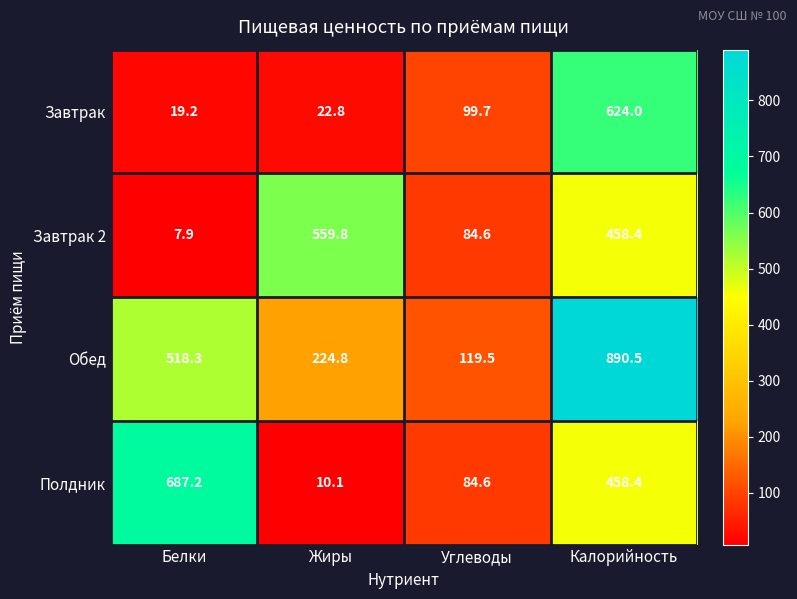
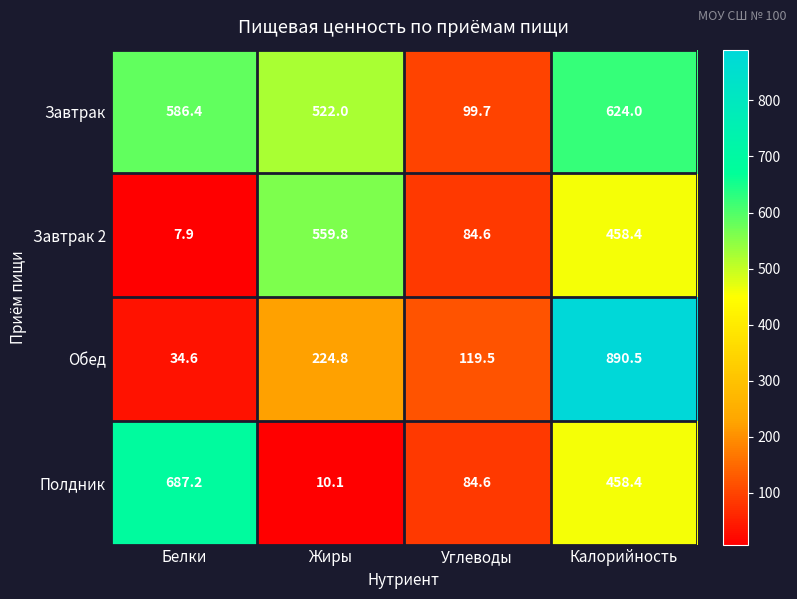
Завтрак, Белки: 19.2 -> 586.4
Завтрак, Жиры: 22.8 -> 522.0
Обед, Белки: 518.3 -> 34.6
